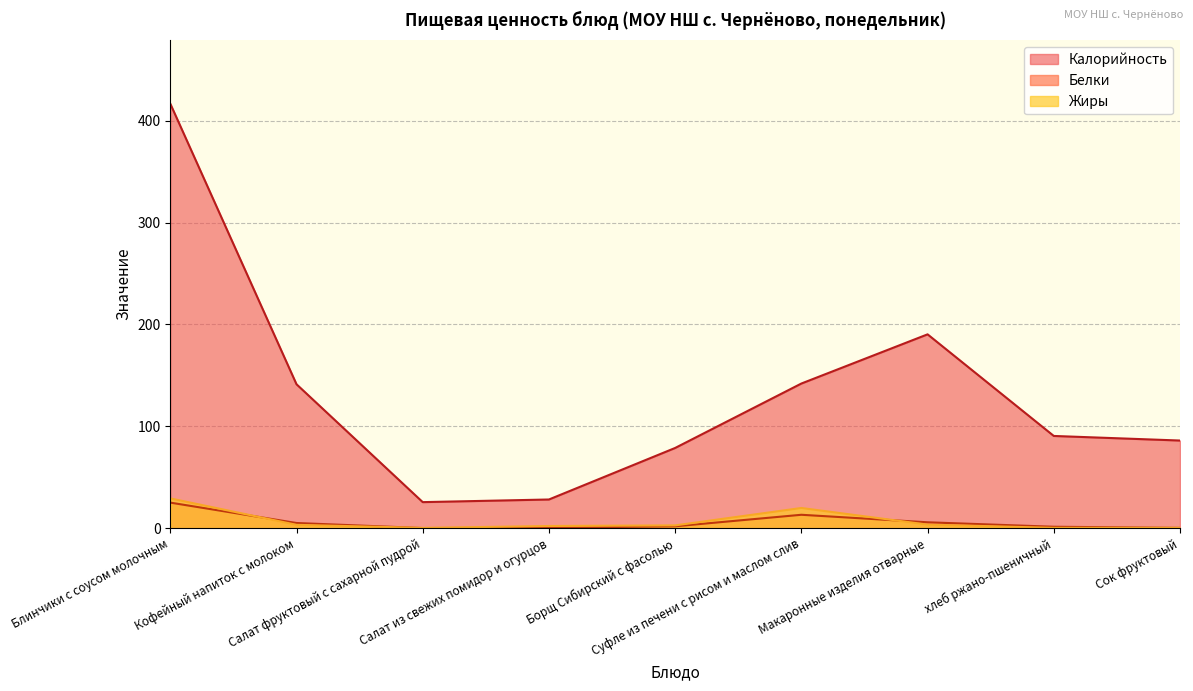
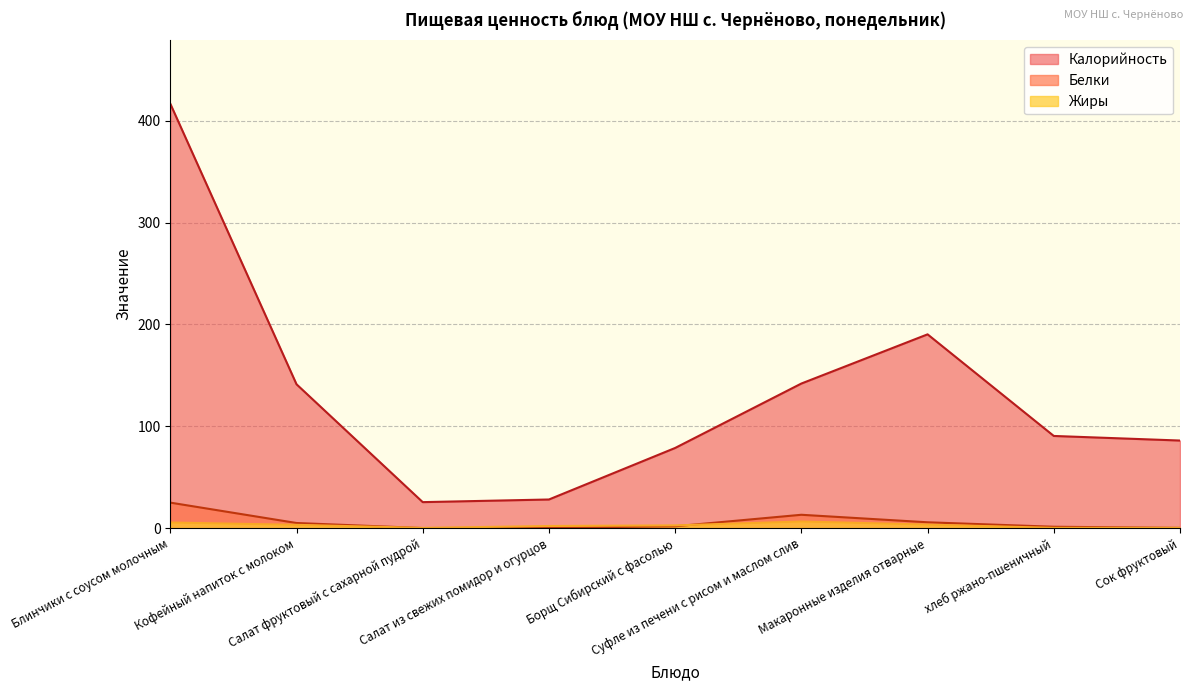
Жиры, Блинчики с соусом молочным: 29 -> 5
Жиры, Суфле из печени с рисом и маслом слив: 20 -> 6
